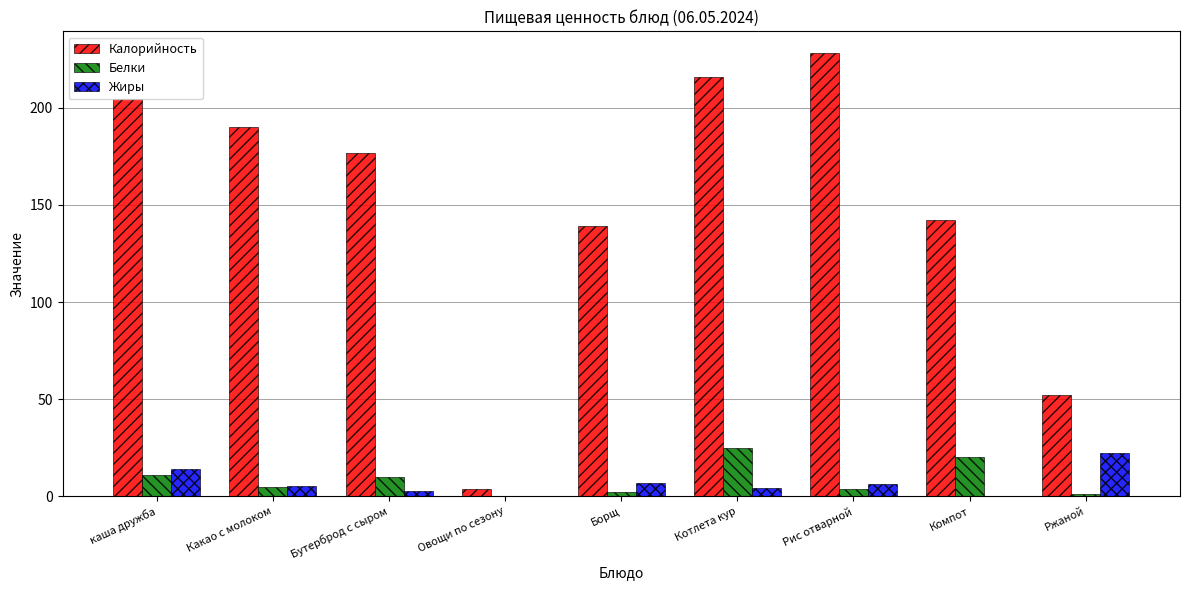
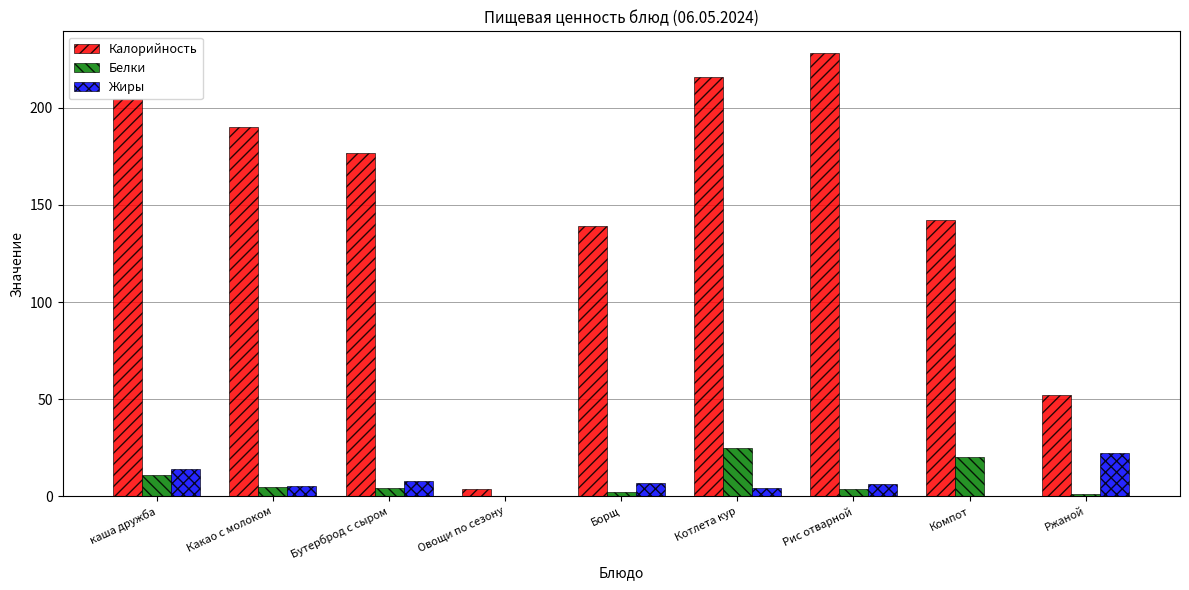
Белки, Бутерброд с сыром: 10 -> 4
Жиры, Бутерброд с сыром: 3 -> 8
